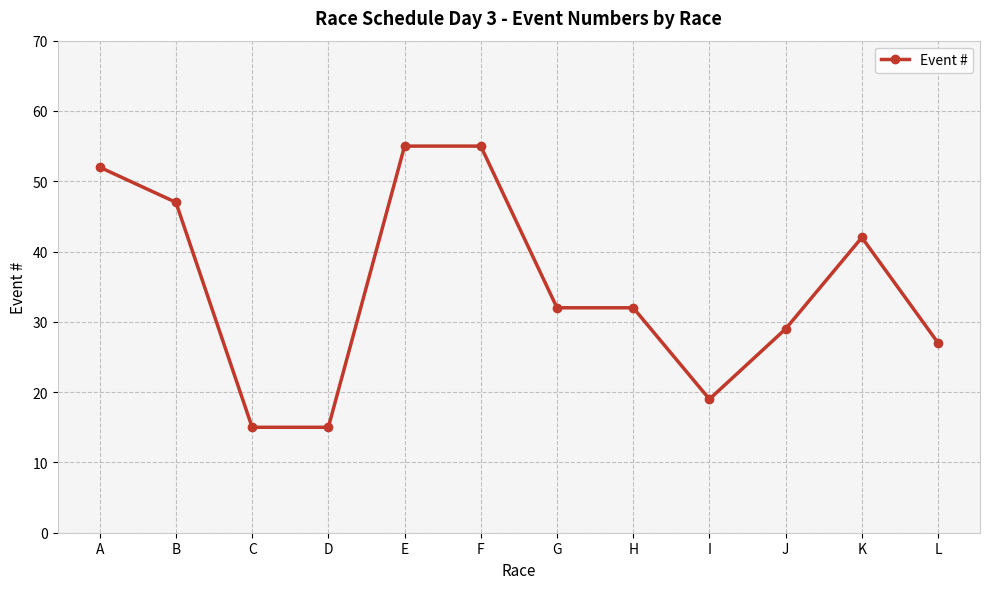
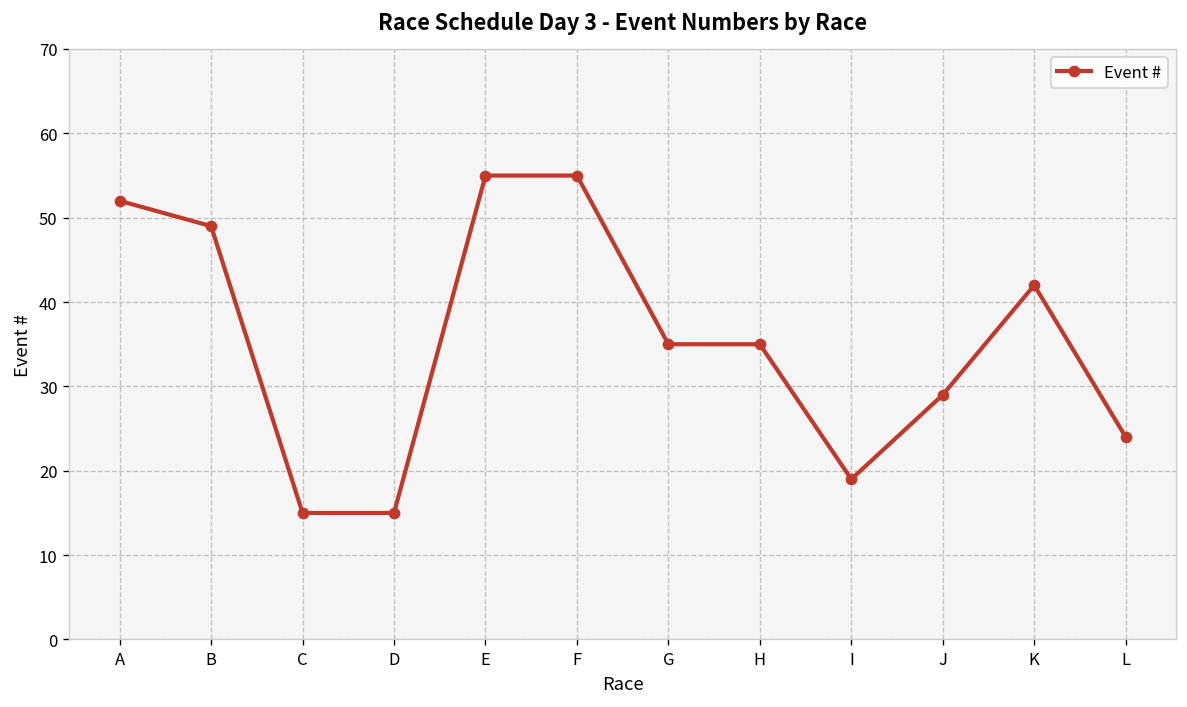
B: 47 -> 49
G: 32 -> 35
H: 32 -> 35
L: 27 -> 24
